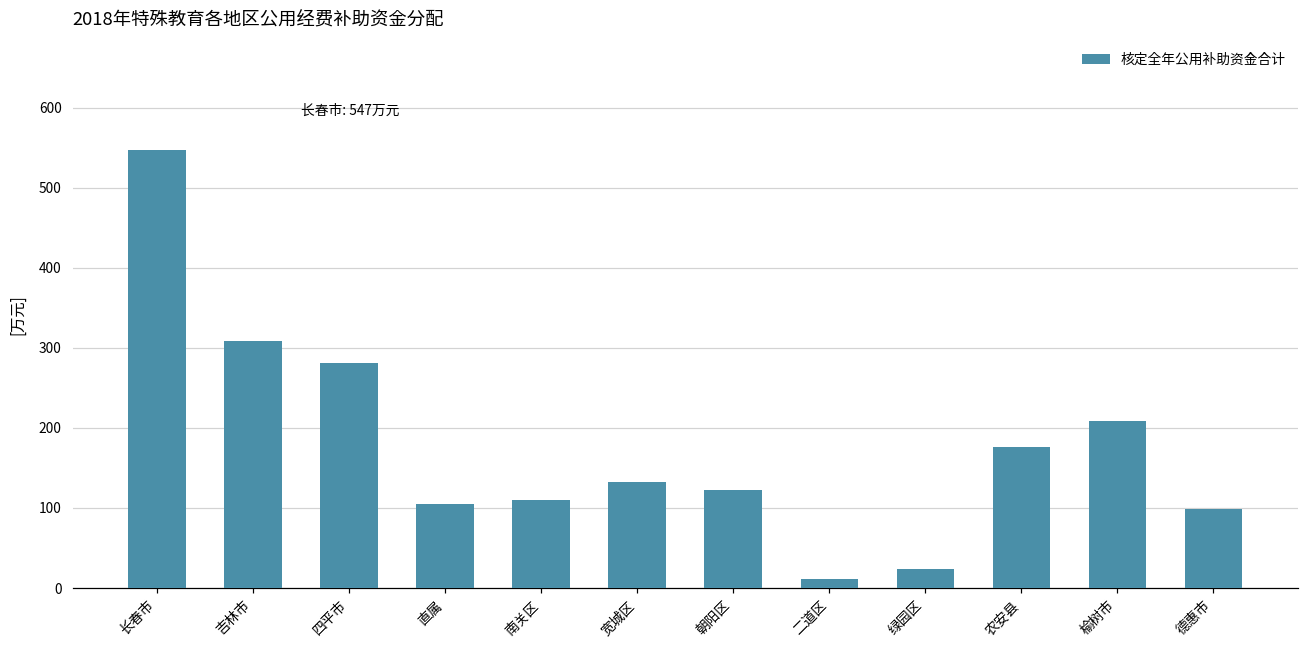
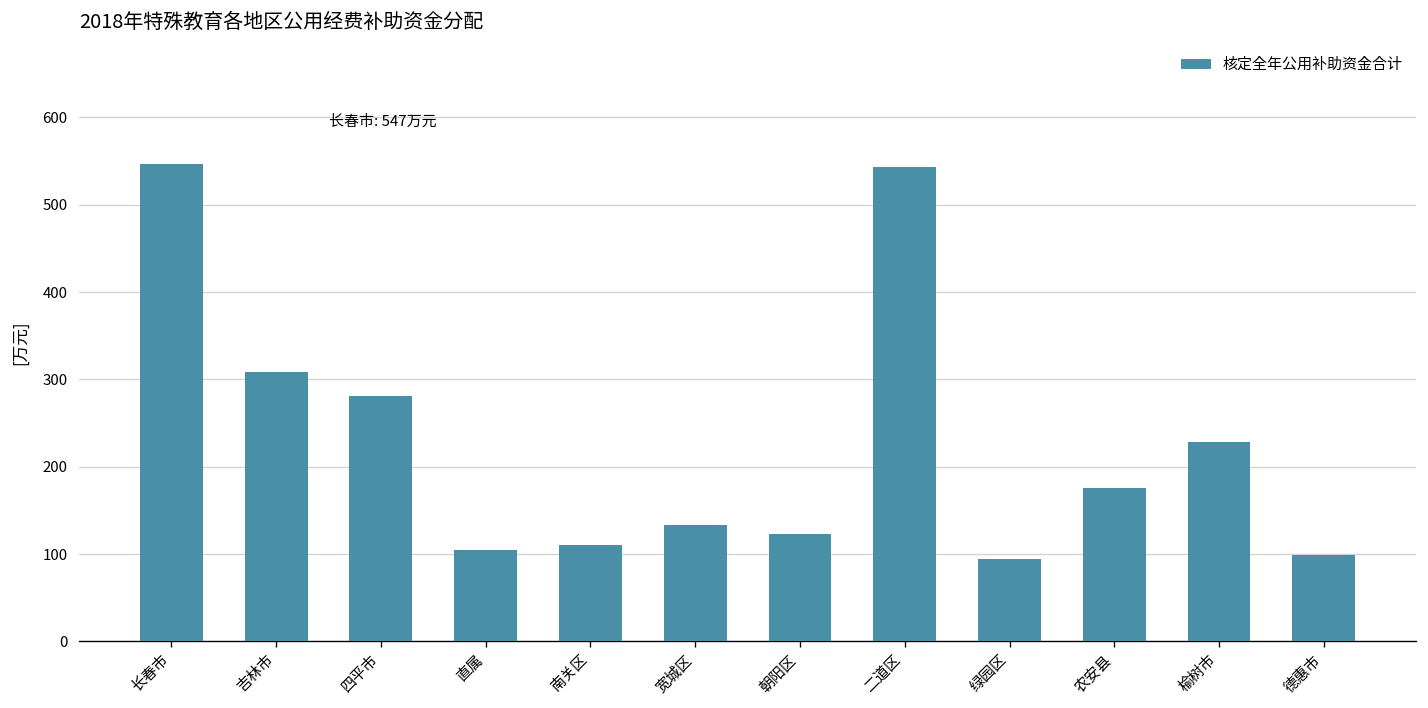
二道区: 10 -> 540
绿园区: 20 -> 100
榆树市: 210 -> 230
